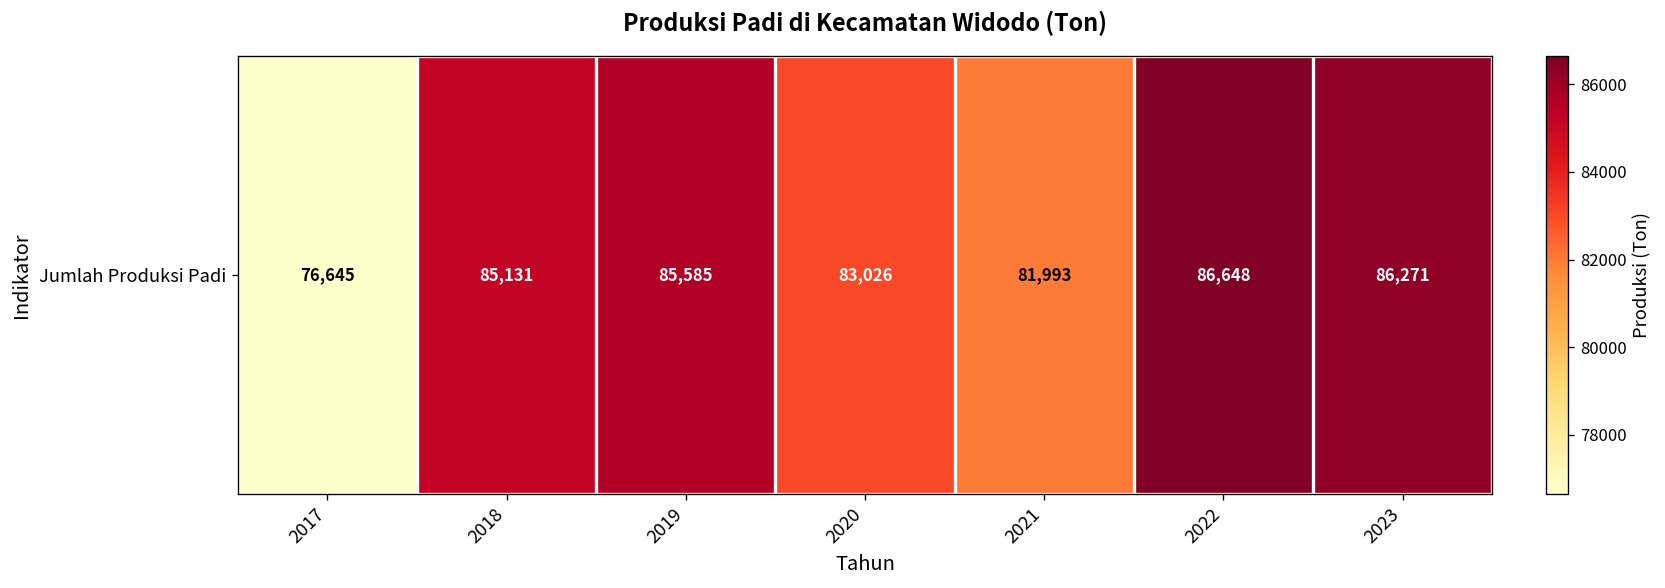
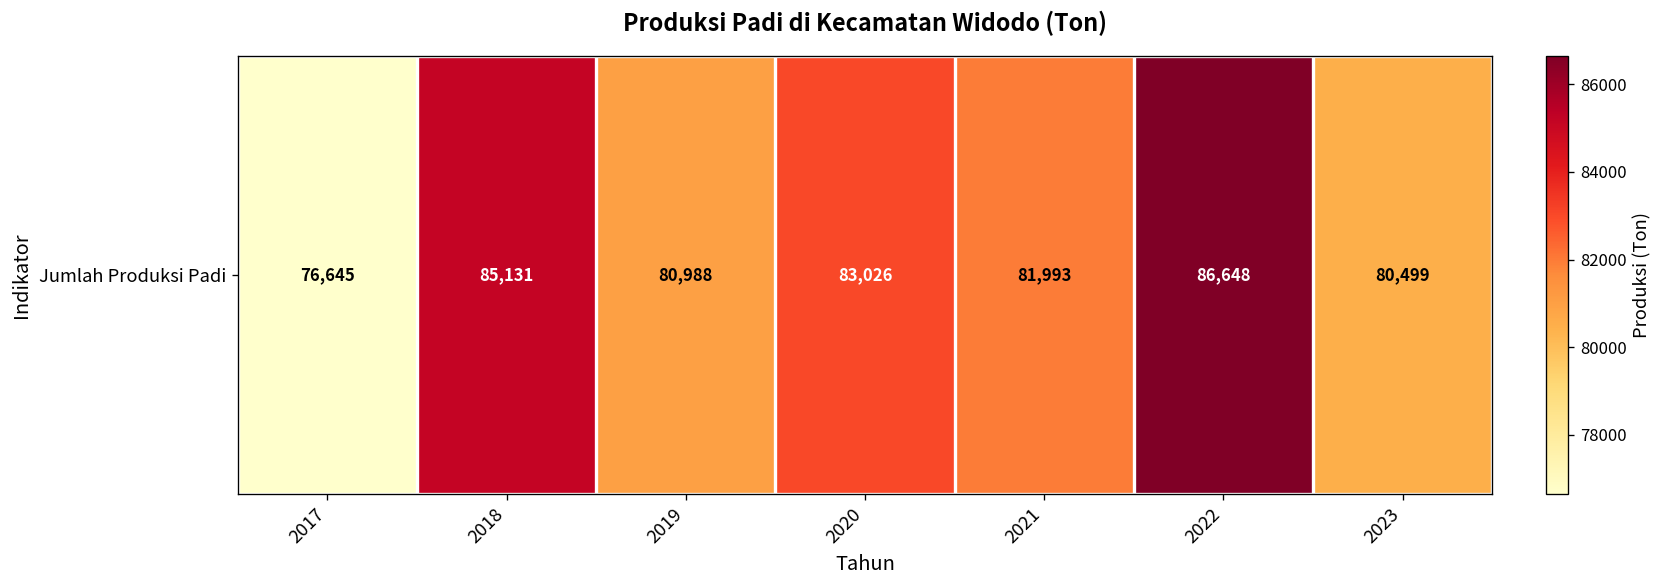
Jumlah Produksi Padi, 2019: 85,585 -> 80,988
Jumlah Produksi Padi, 2023: 86,271 -> 80,499
